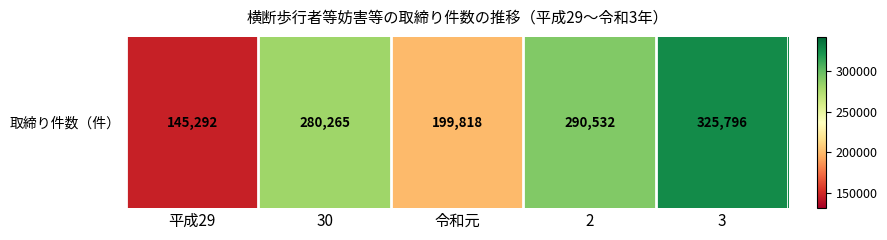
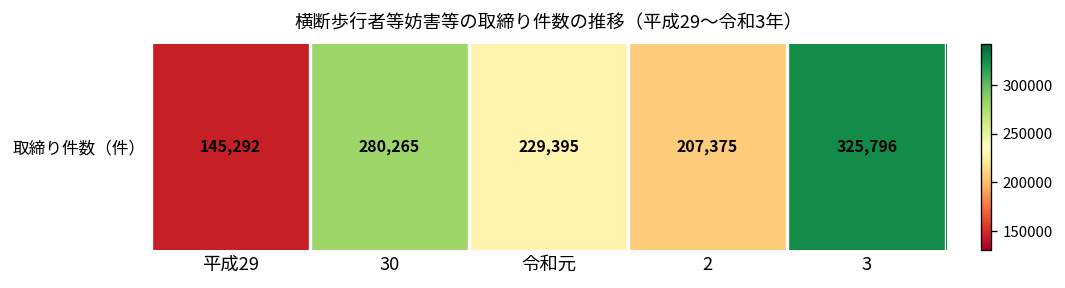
取締り件数（件）, 令和元: 199,818 -> 229,395
取締り件数（件）, 2: 290,532 -> 207,375
